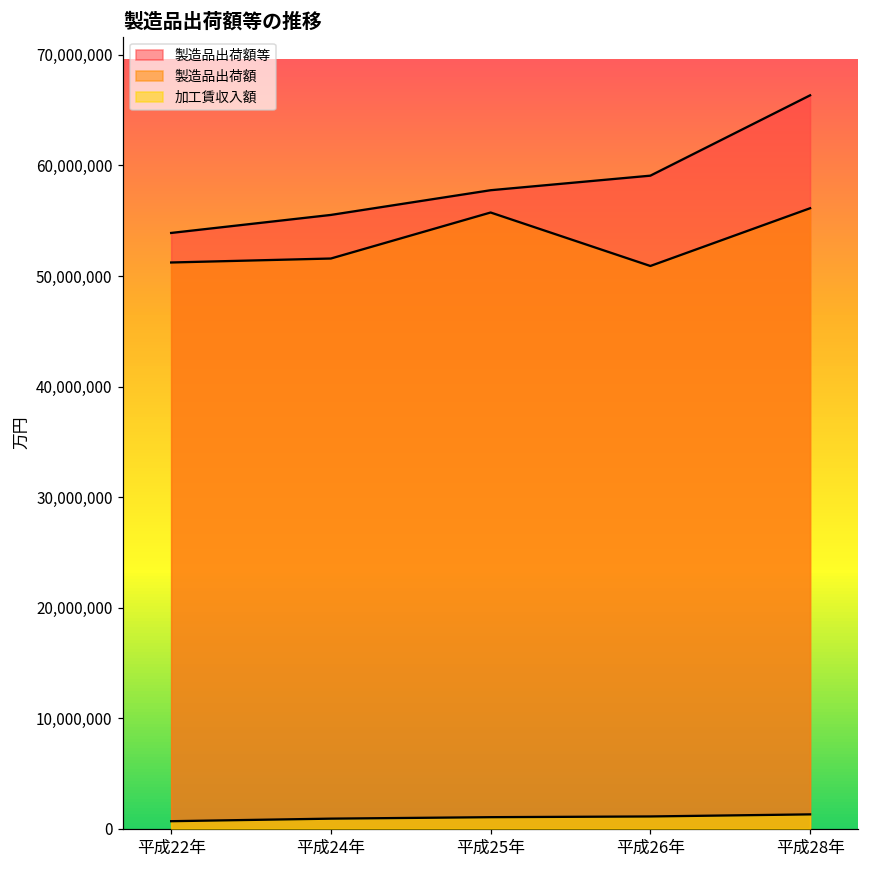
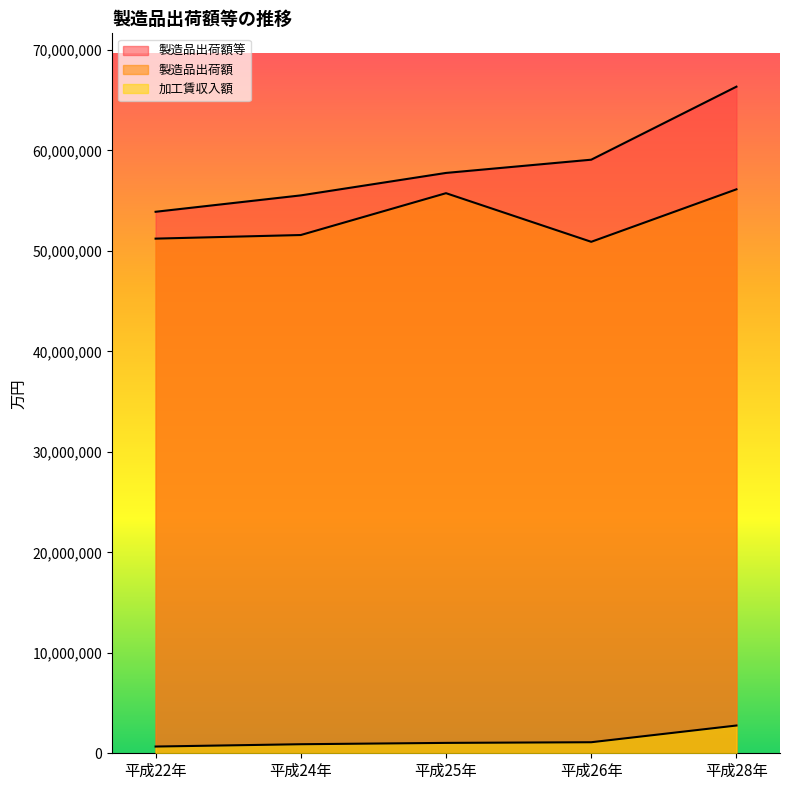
加工賃収入額, 平成28年: 1,300,000 -> 2,800,000
